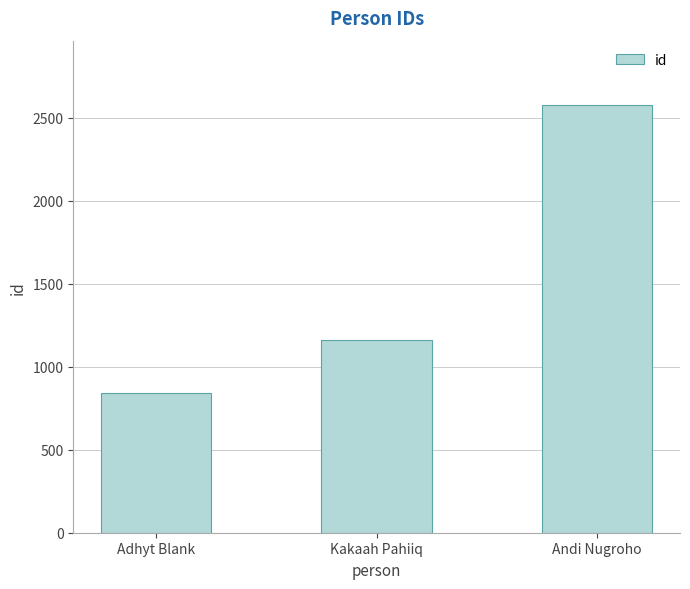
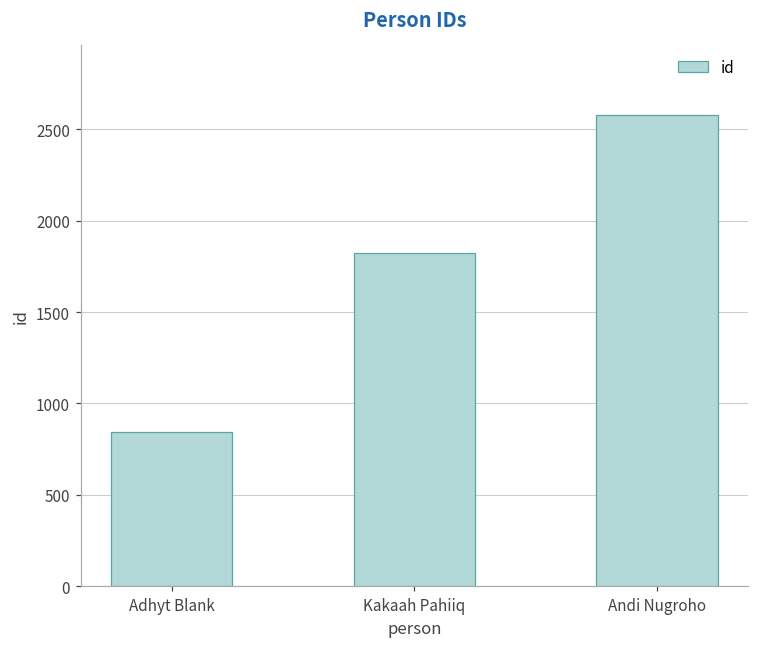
Kakaah Pahiiq: 1160 -> 1820
